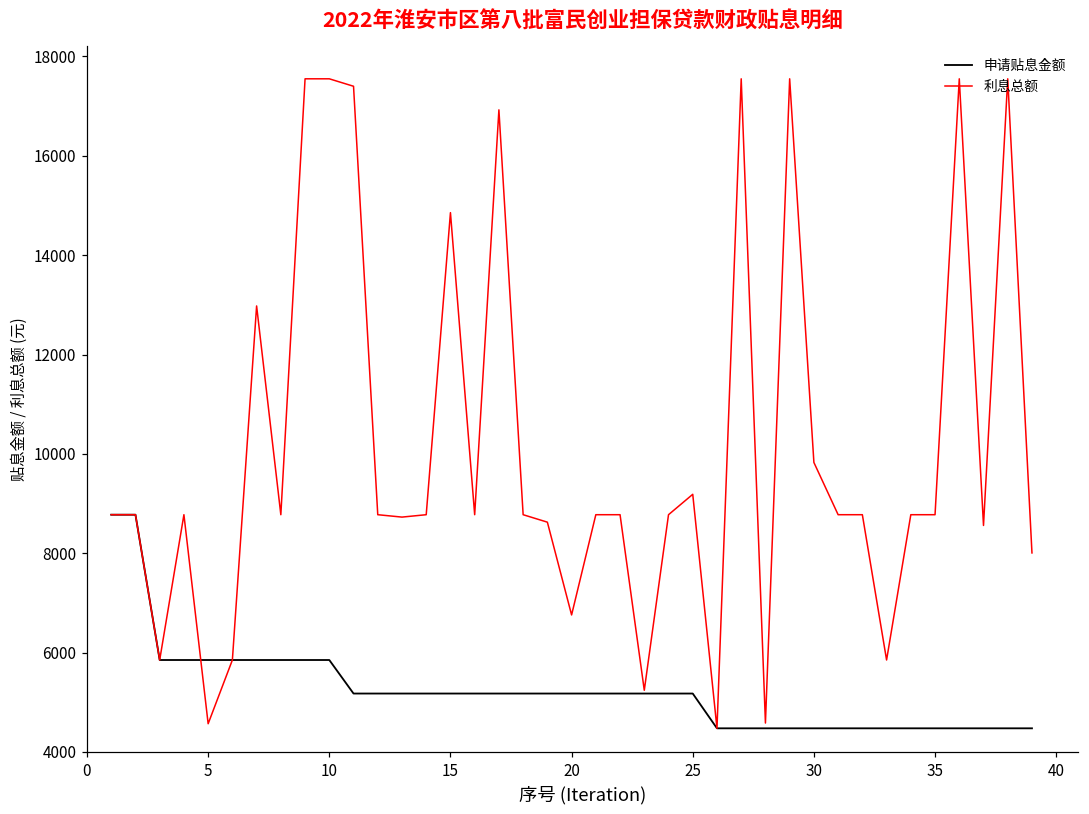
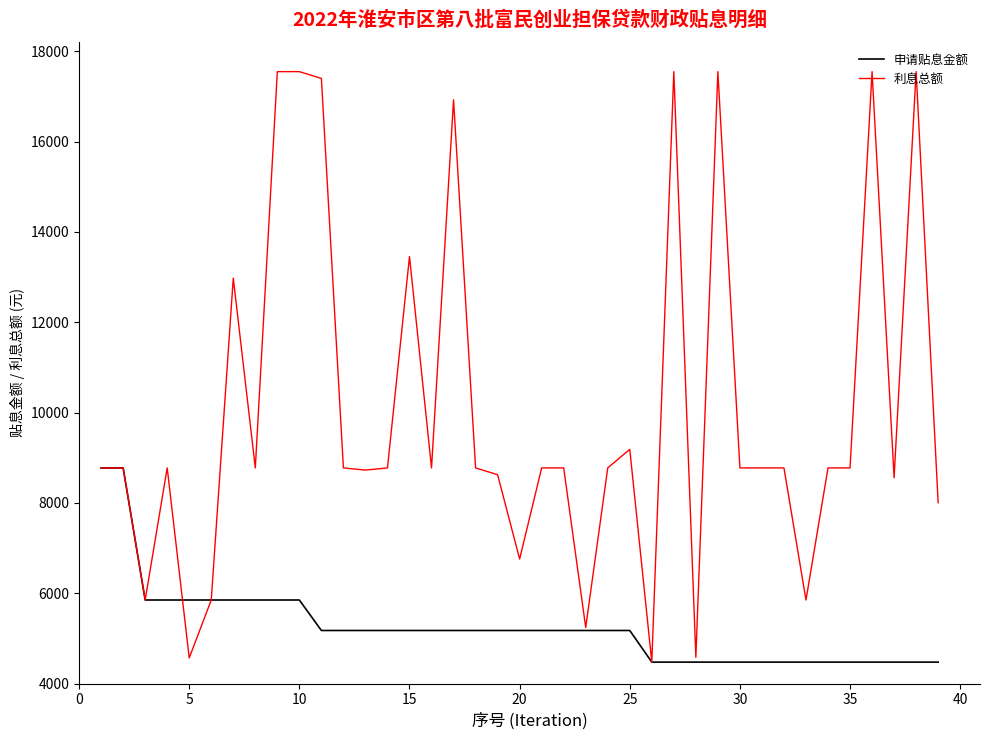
利息总额, 15: 14900 -> 13500
利息总额, 30: 9800 -> 8800
